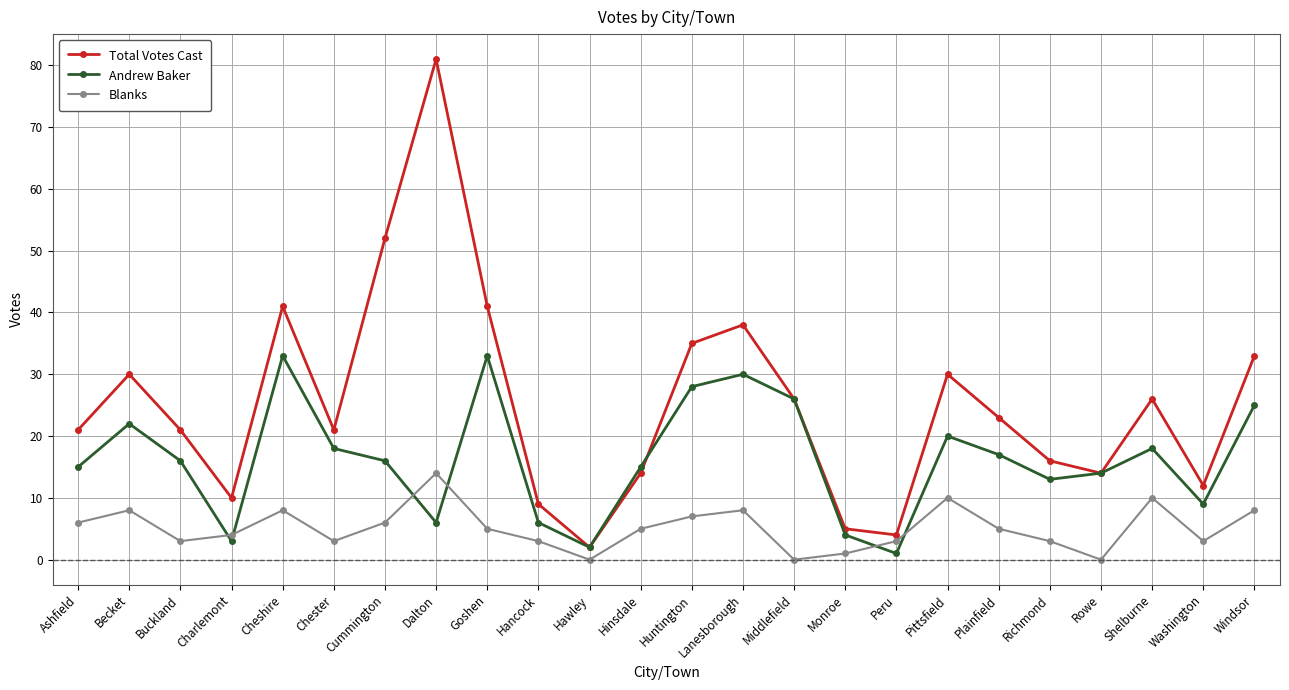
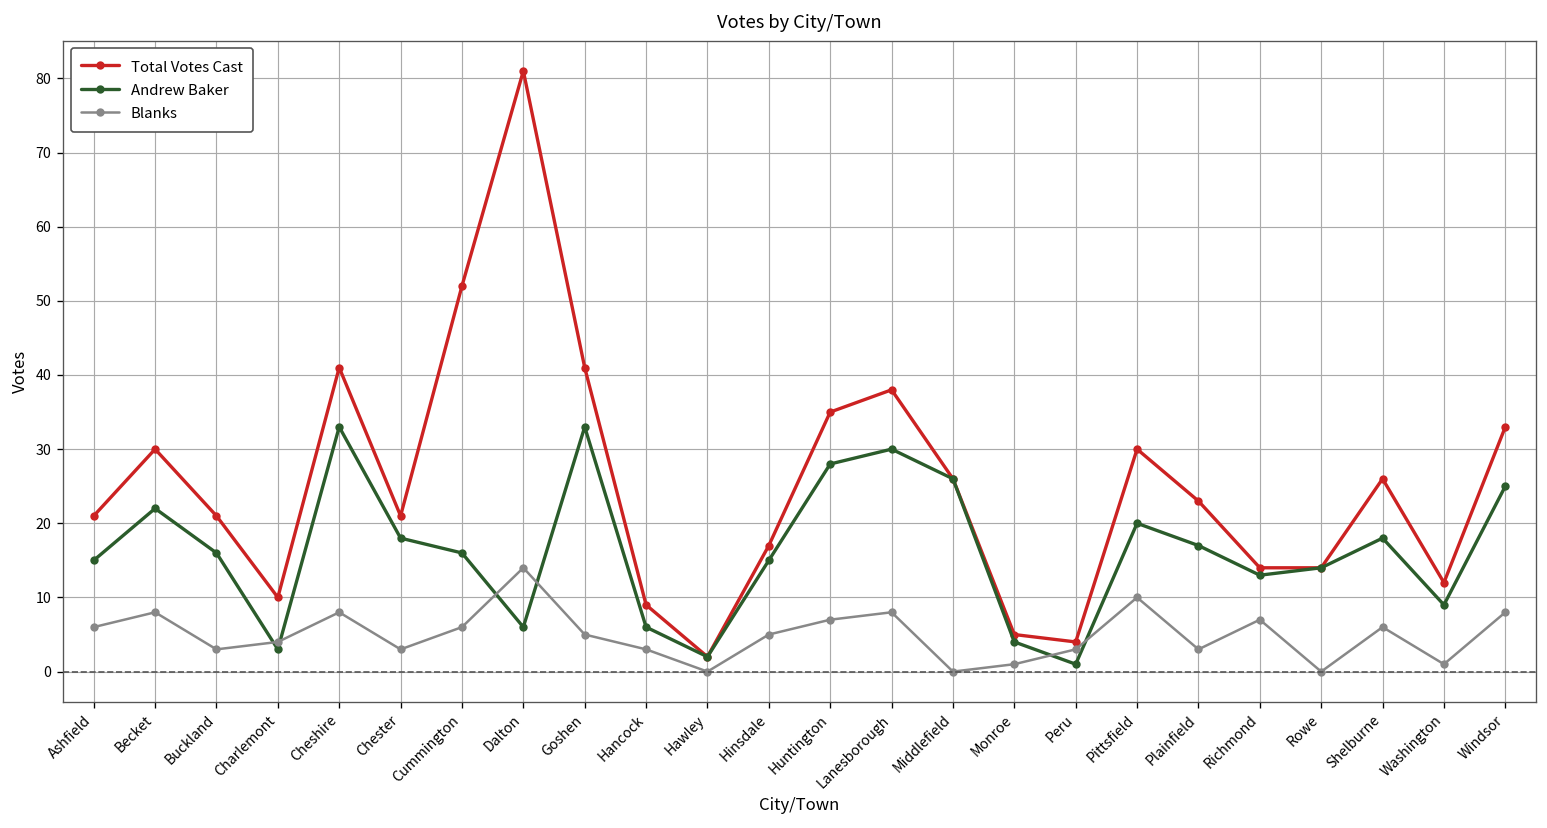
Total Votes Cast, Hinsdale: 14 -> 17
Blanks, Plainfield: 5 -> 3
Total Votes Cast, Richmond: 16 -> 14
Blanks, Richmond: 3 -> 7
Blanks, Shelburne: 10 -> 6
Blanks, Washington: 3 -> 1
